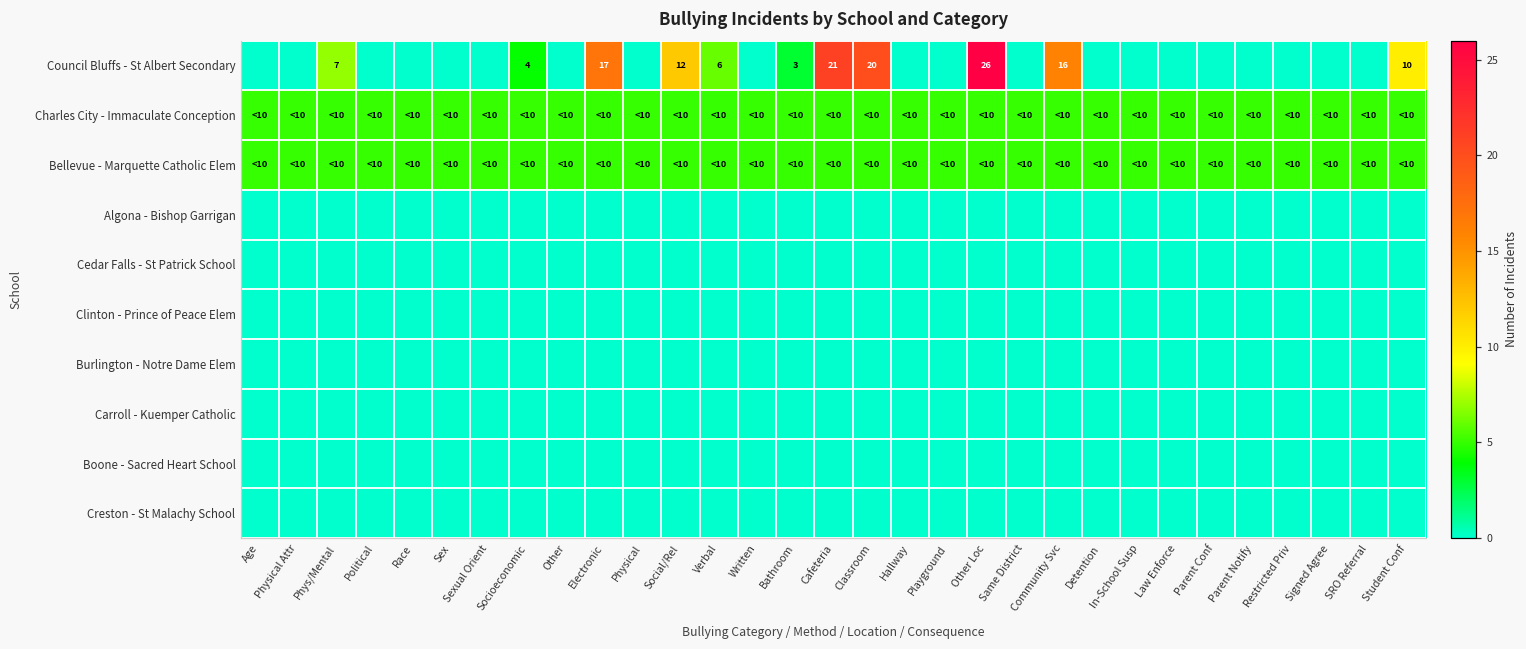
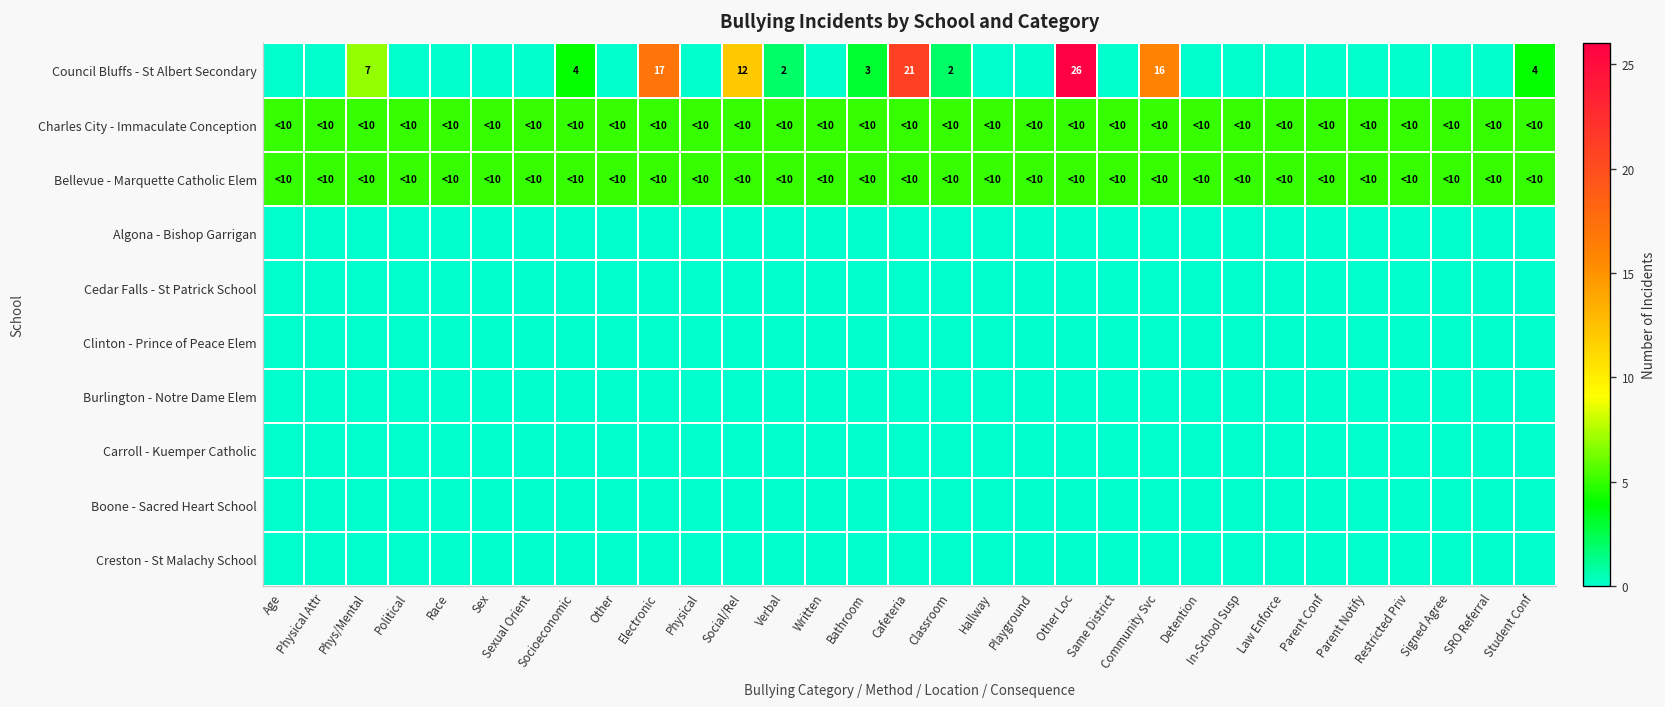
Council Bluffs - St Albert Secondary, Verbal: 6 -> 2
Council Bluffs - St Albert Secondary, Classroom: 20 -> 2
Council Bluffs - St Albert Secondary, Student Conf: 10 -> 4
